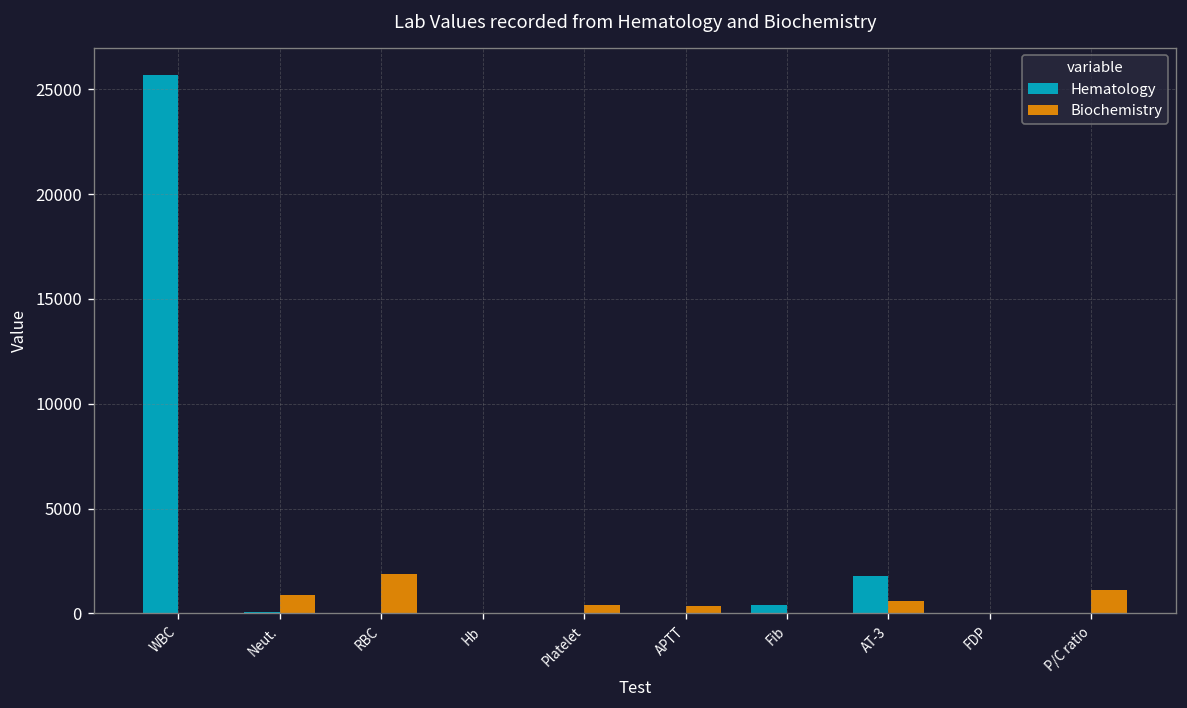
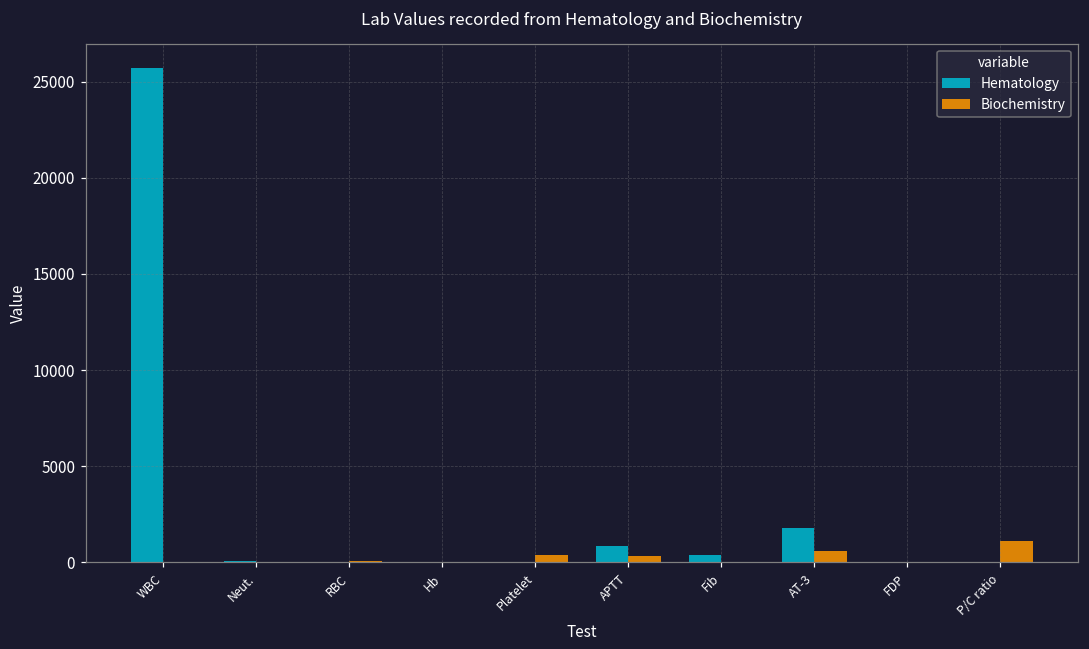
Biochemistry, Neut.: 900 -> 0
Biochemistry, RBC: 1900 -> 0
Hematology, APTT: 0 -> 800
